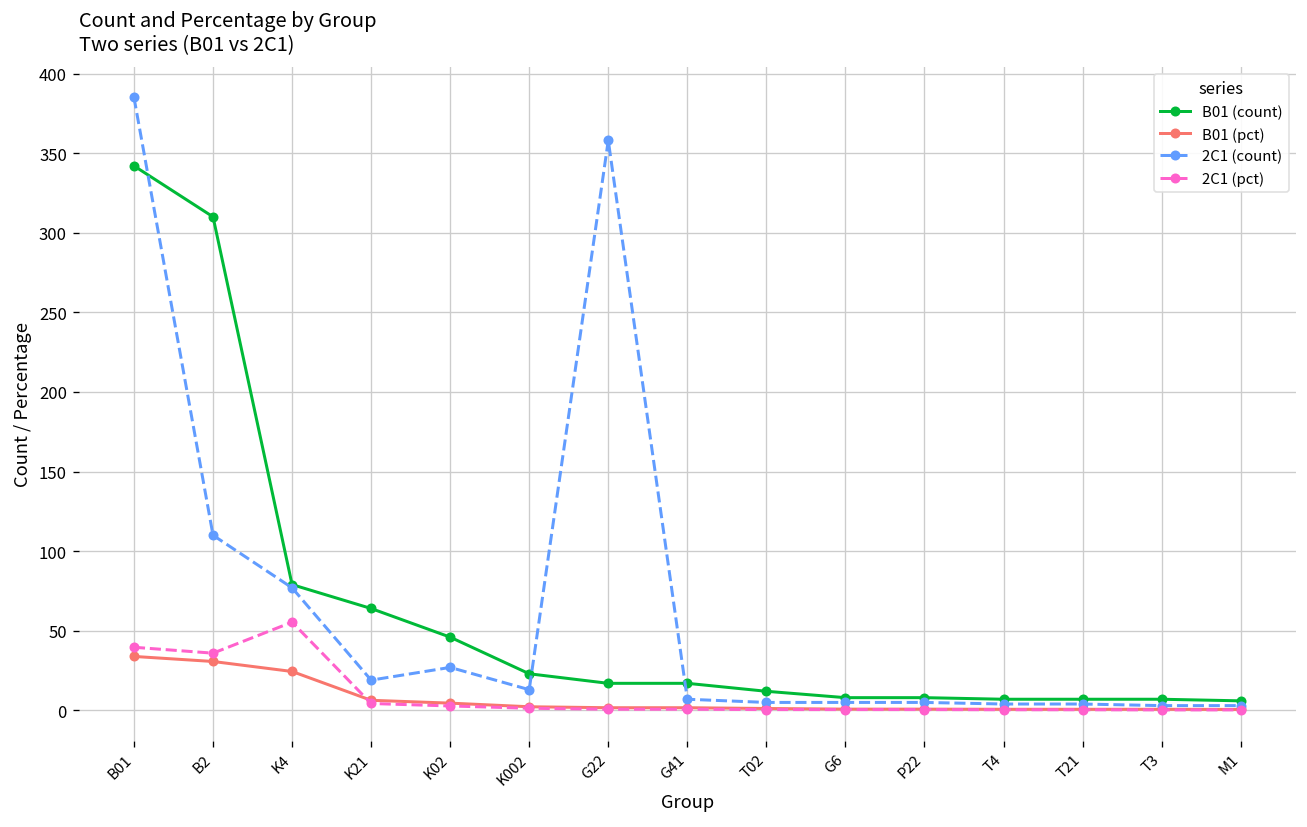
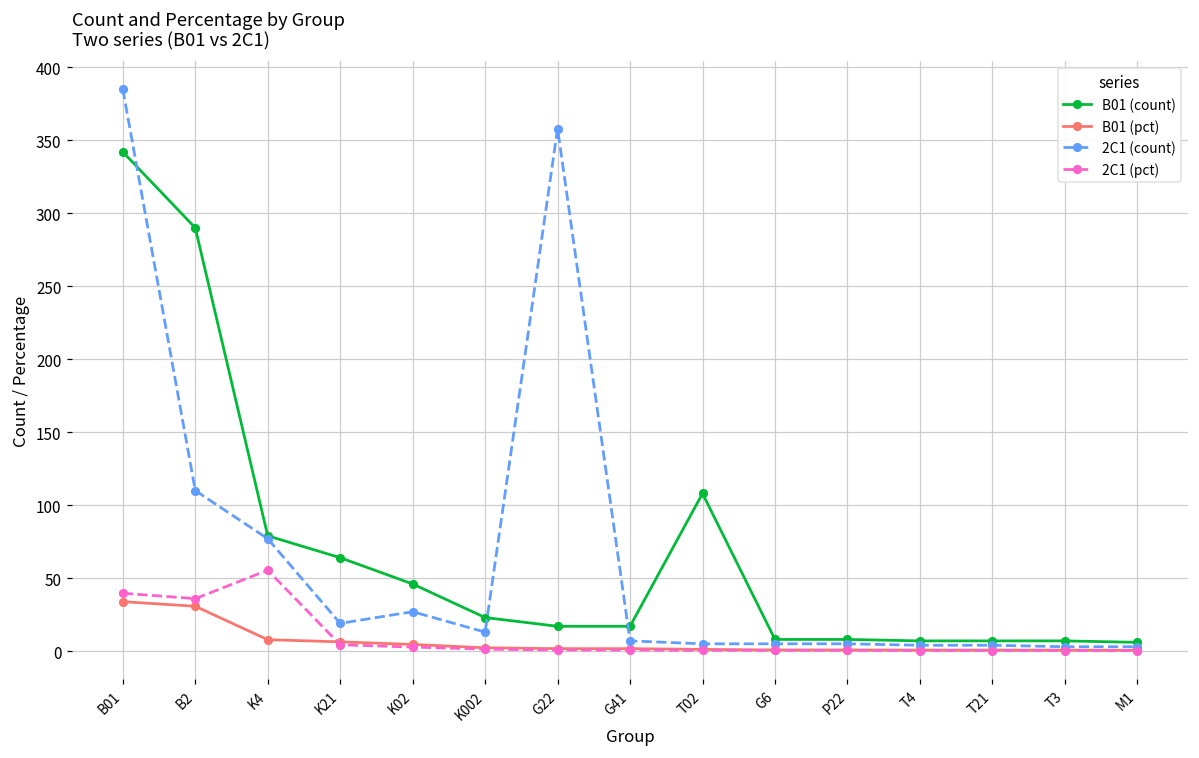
B01 (count), B2: 310 -> 290
B01 (pct), K4: 24 -> 8
B01 (count), T02: 12 -> 108
